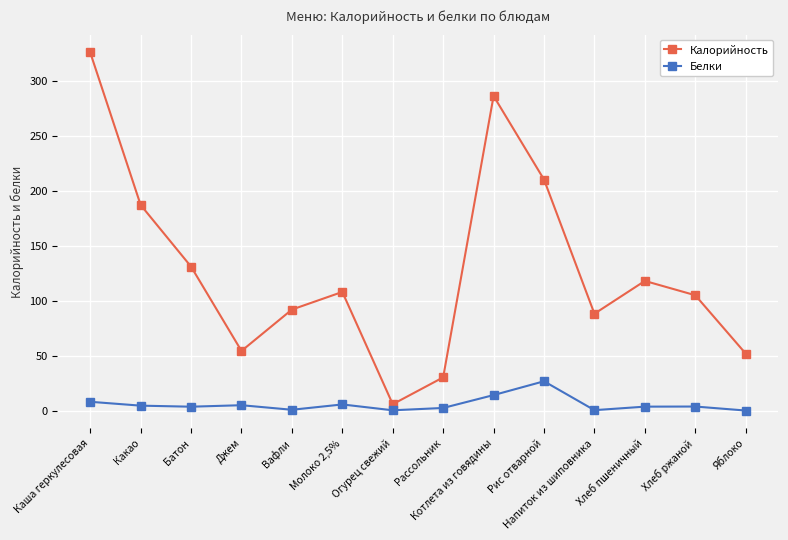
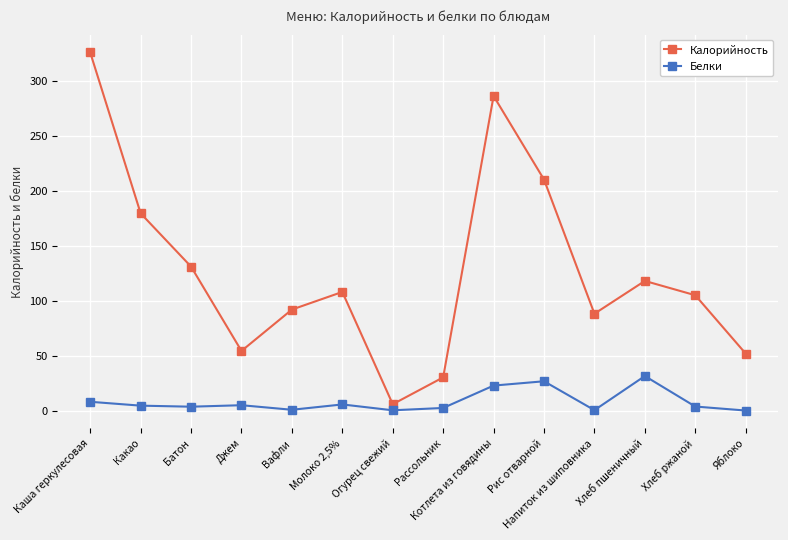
Калорийность, Какао: 187 -> 179
Белки, Котлета из говядины: 14 -> 23
Белки, Хлеб пшеничный: 4 -> 32
